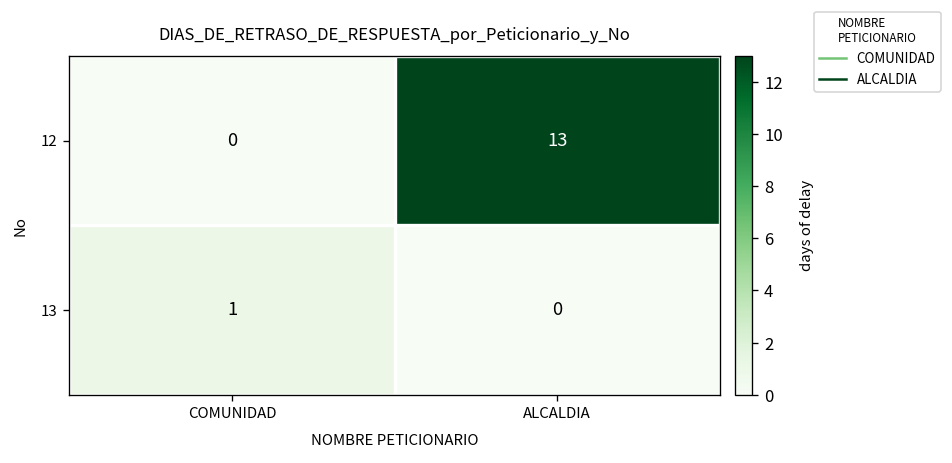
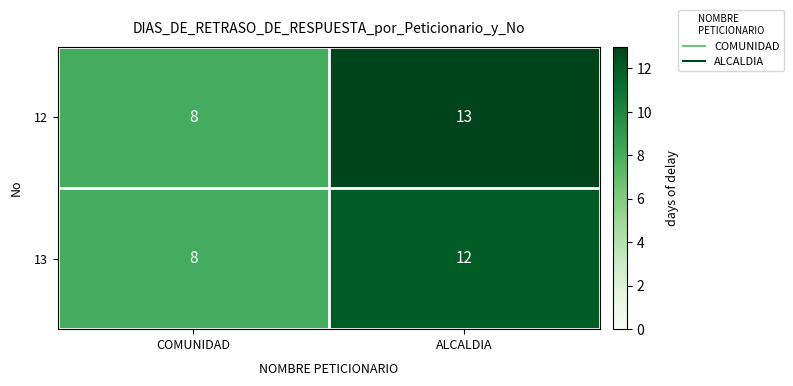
12, COMUNIDAD: 0 -> 8
13, COMUNIDAD: 1 -> 8
13, ALCALDIA: 0 -> 12
